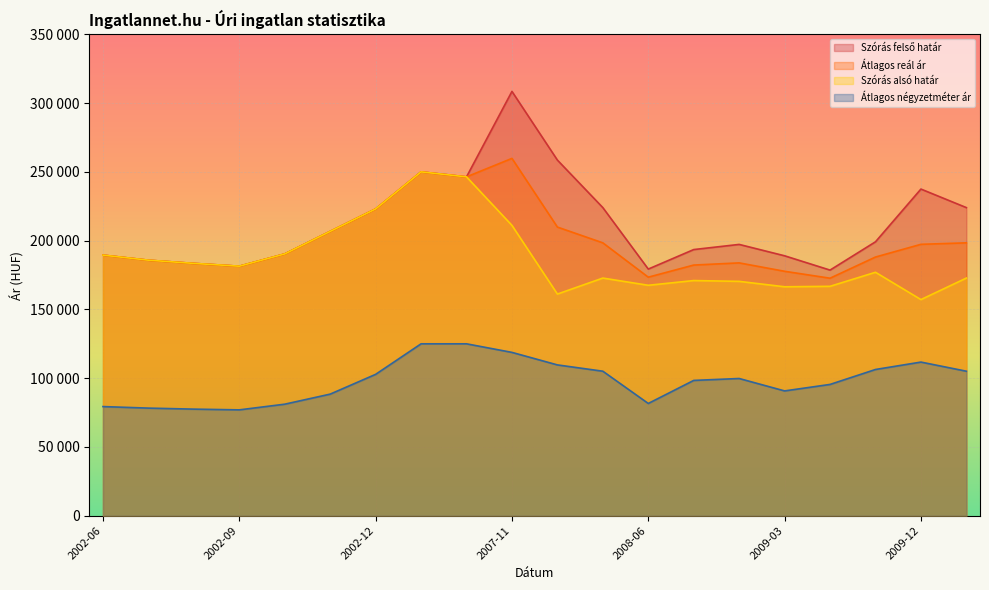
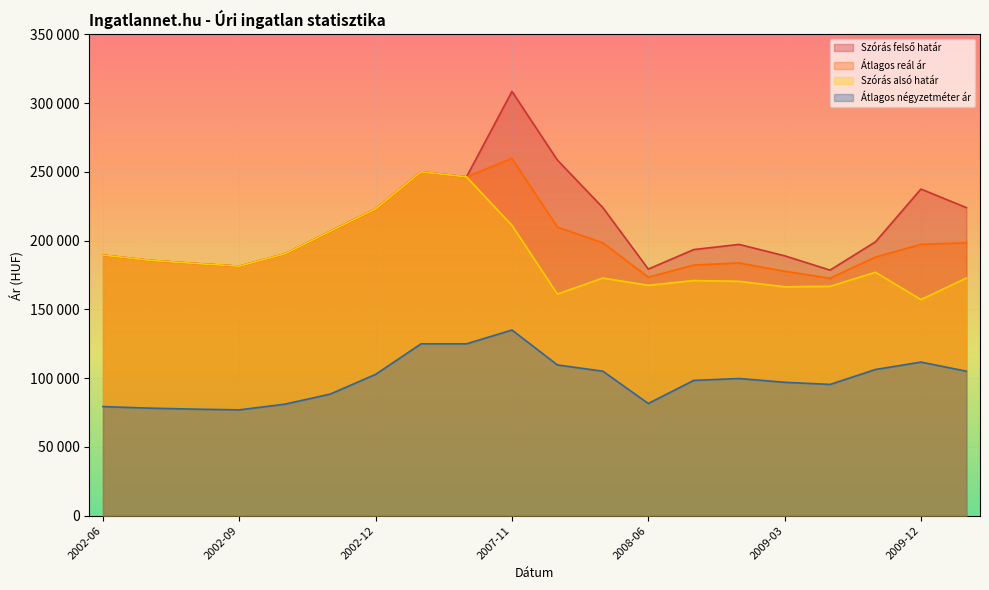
Átlagos négyzetméter ár, 2007-11: 119000 -> 135000
Átlagos négyzetméter ár, 2009-03: 91000 -> 97000
